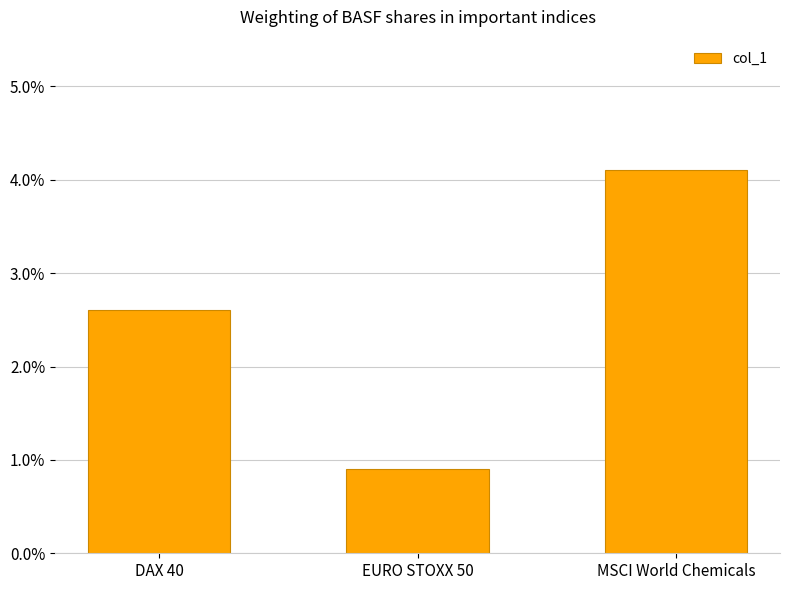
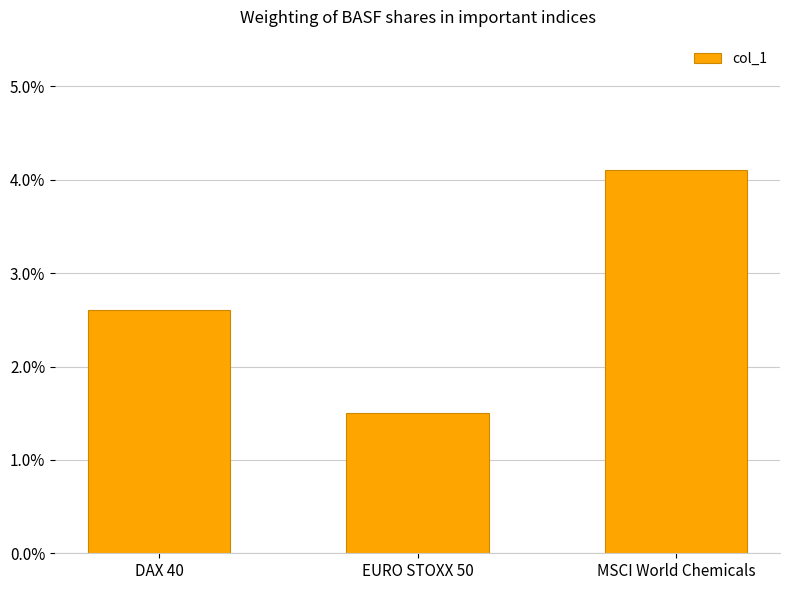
EURO STOXX 50: 0.9% -> 1.5%
